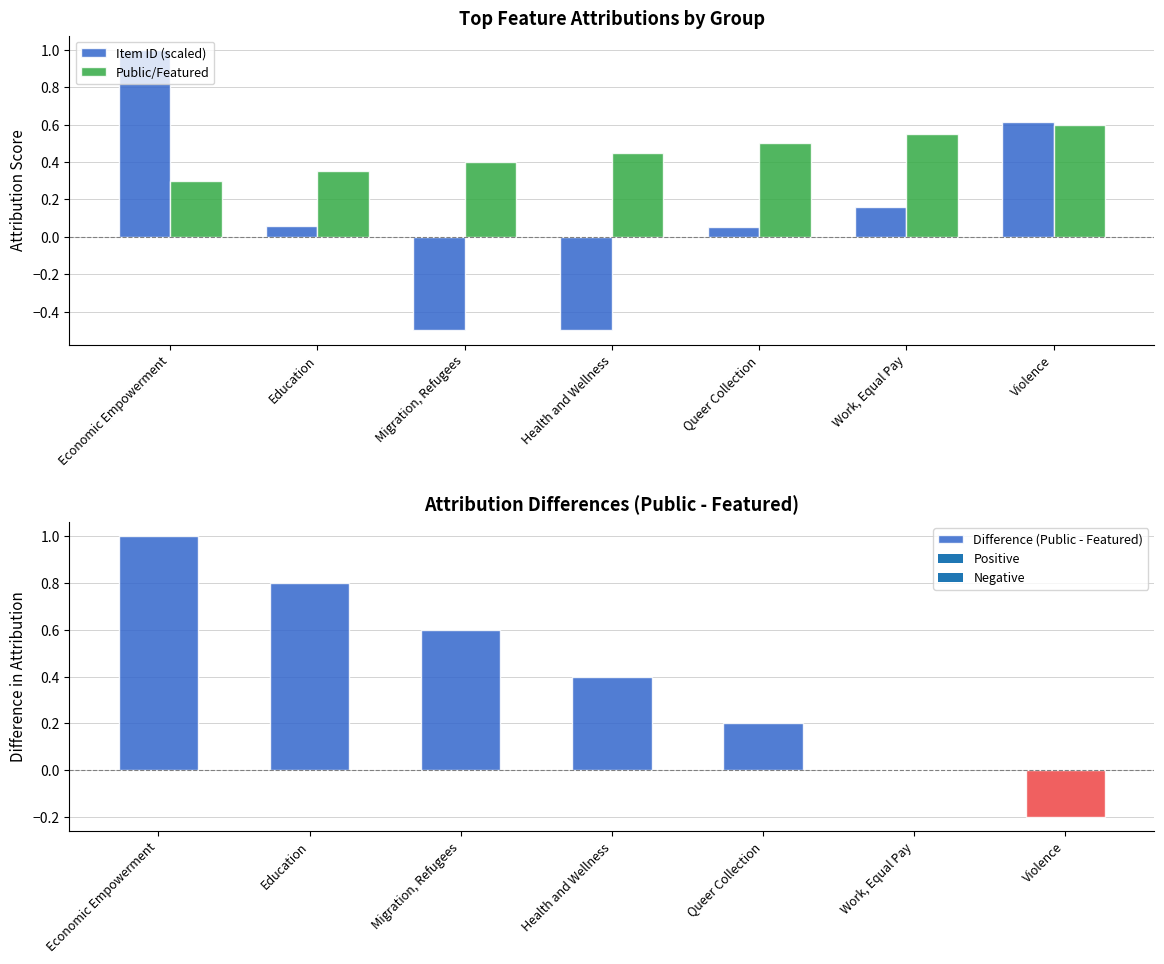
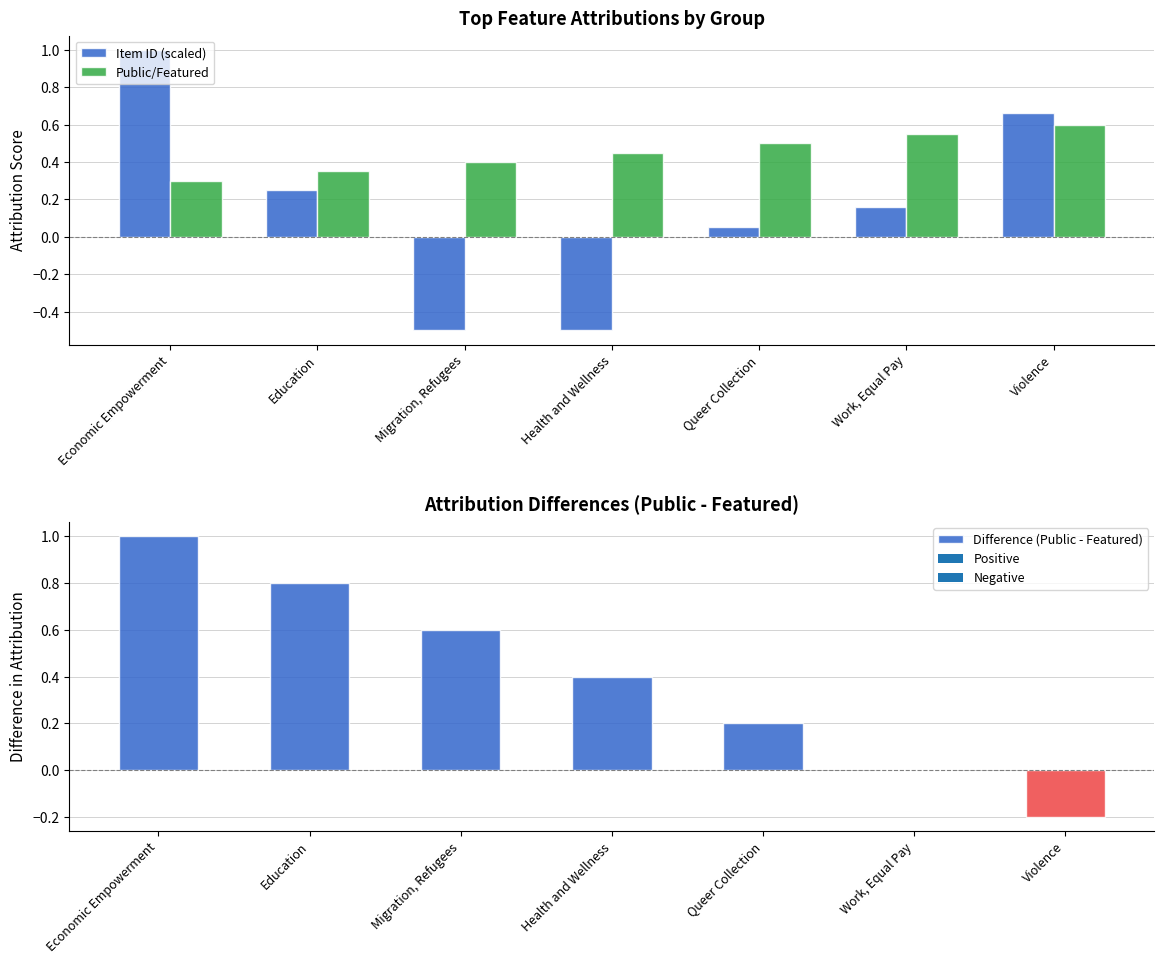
Top Feature Attributions by Group, Item ID (scaled), Education: 0.06 -> 0.25
Top Feature Attributions by Group, Item ID (scaled), Violence: 0.62 -> 0.66
